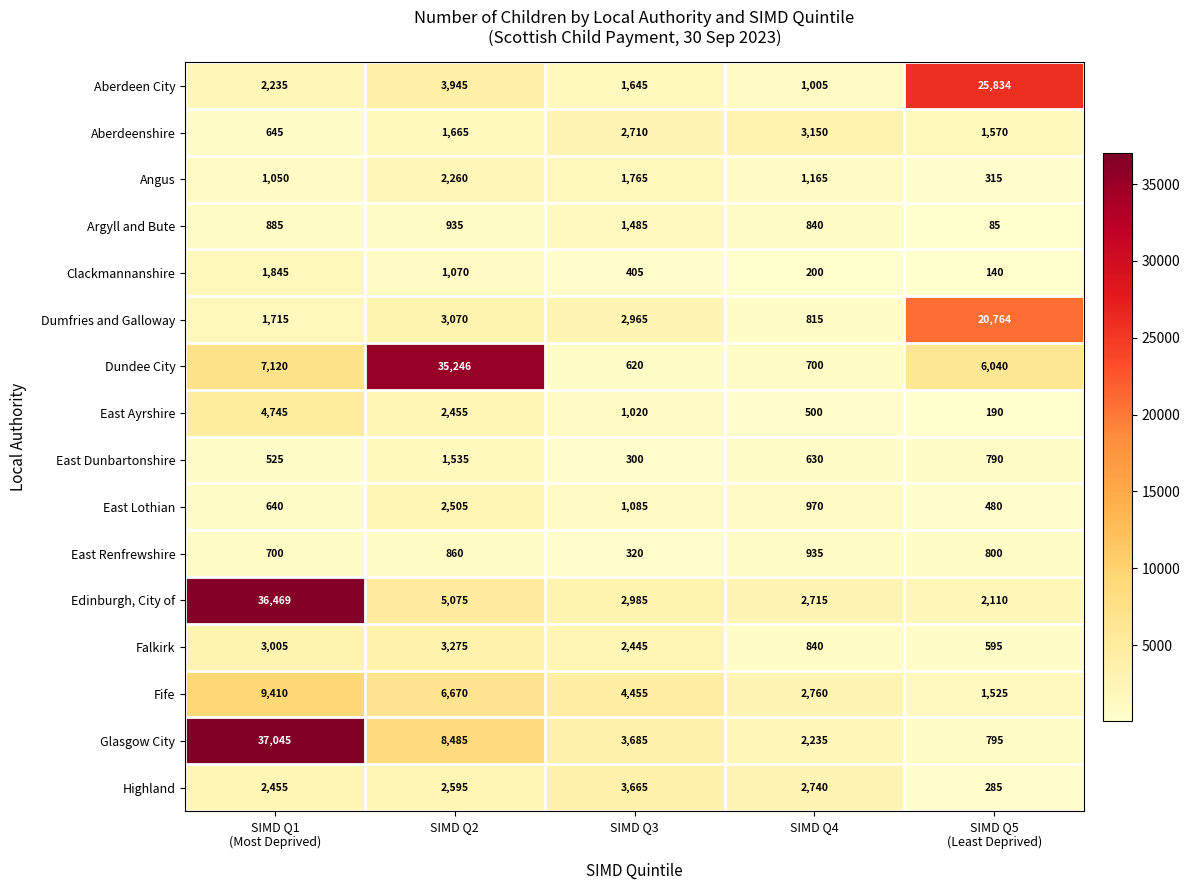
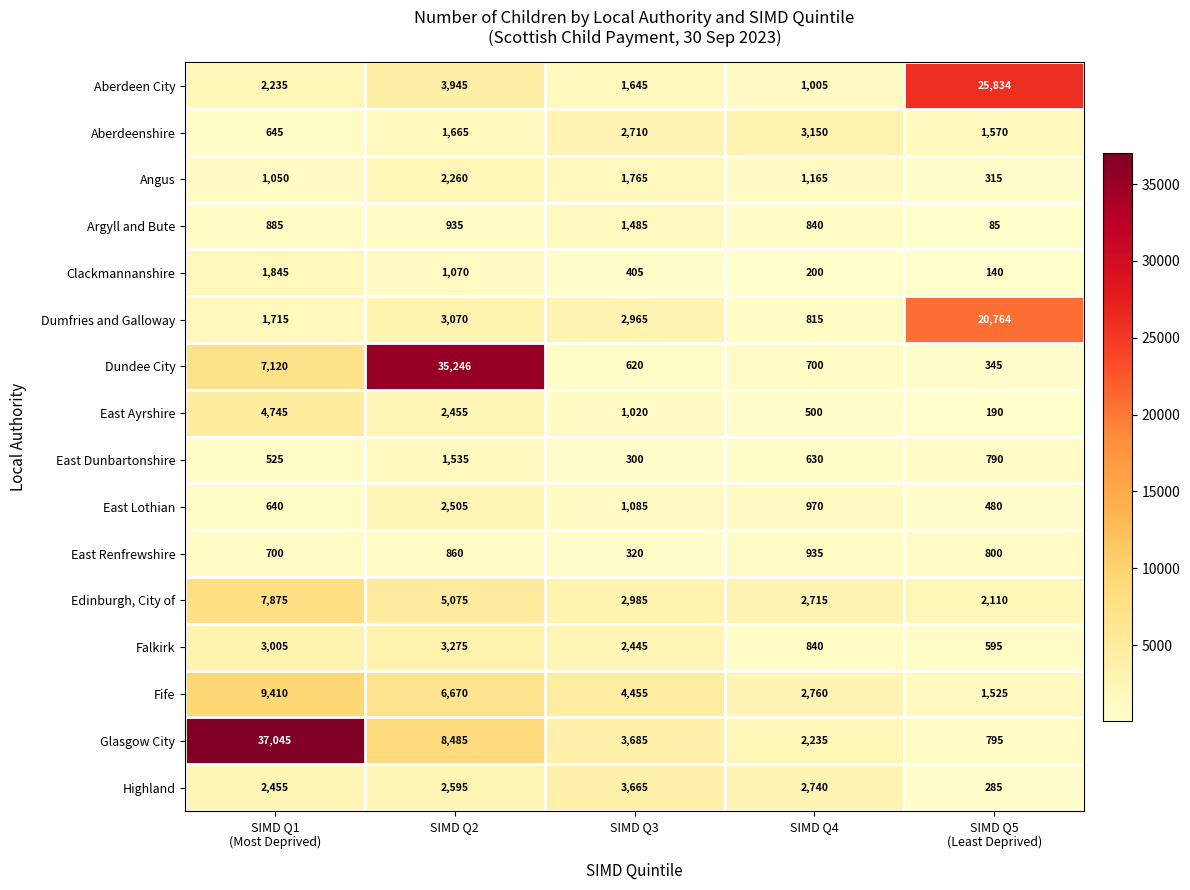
Dundee City, SIMD Q5 (Least Deprived): 6,040 -> 345
Edinburgh, City of, SIMD Q1 (Most Deprived): 36,469 -> 7,875
